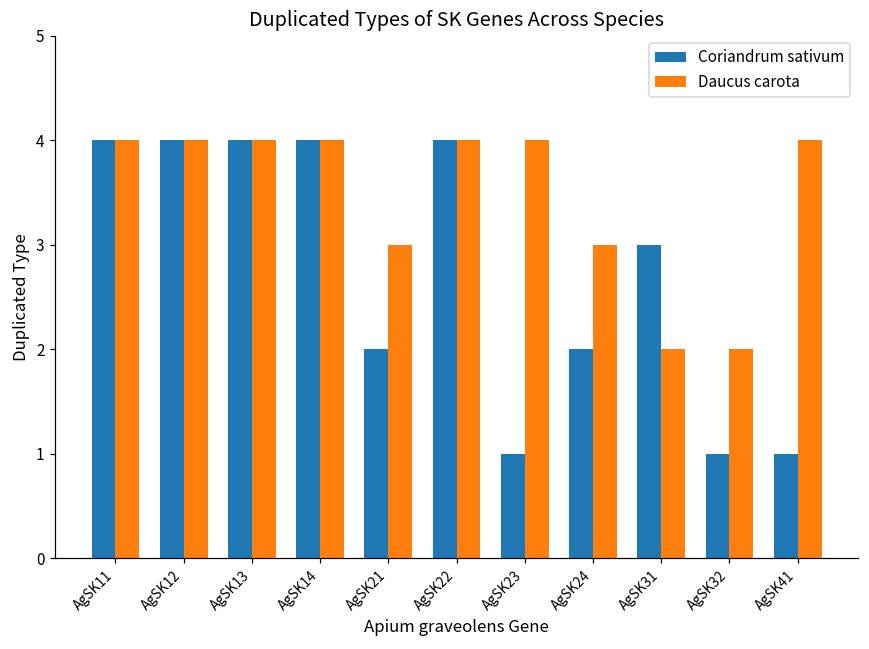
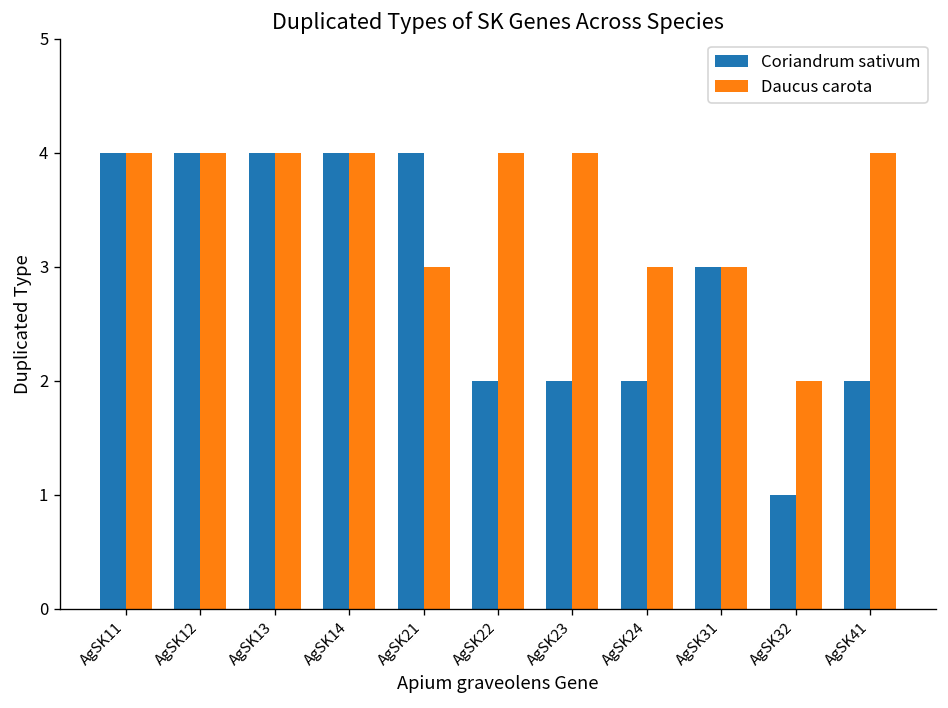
Coriandrum sativum, AgSK21: 2 -> 4
Coriandrum sativum, AgSK22: 4 -> 2
Coriandrum sativum, AgSK23: 1 -> 2
Daucus carota, AgSK31: 2 -> 3
Coriandrum sativum, AgSK41: 1 -> 2
